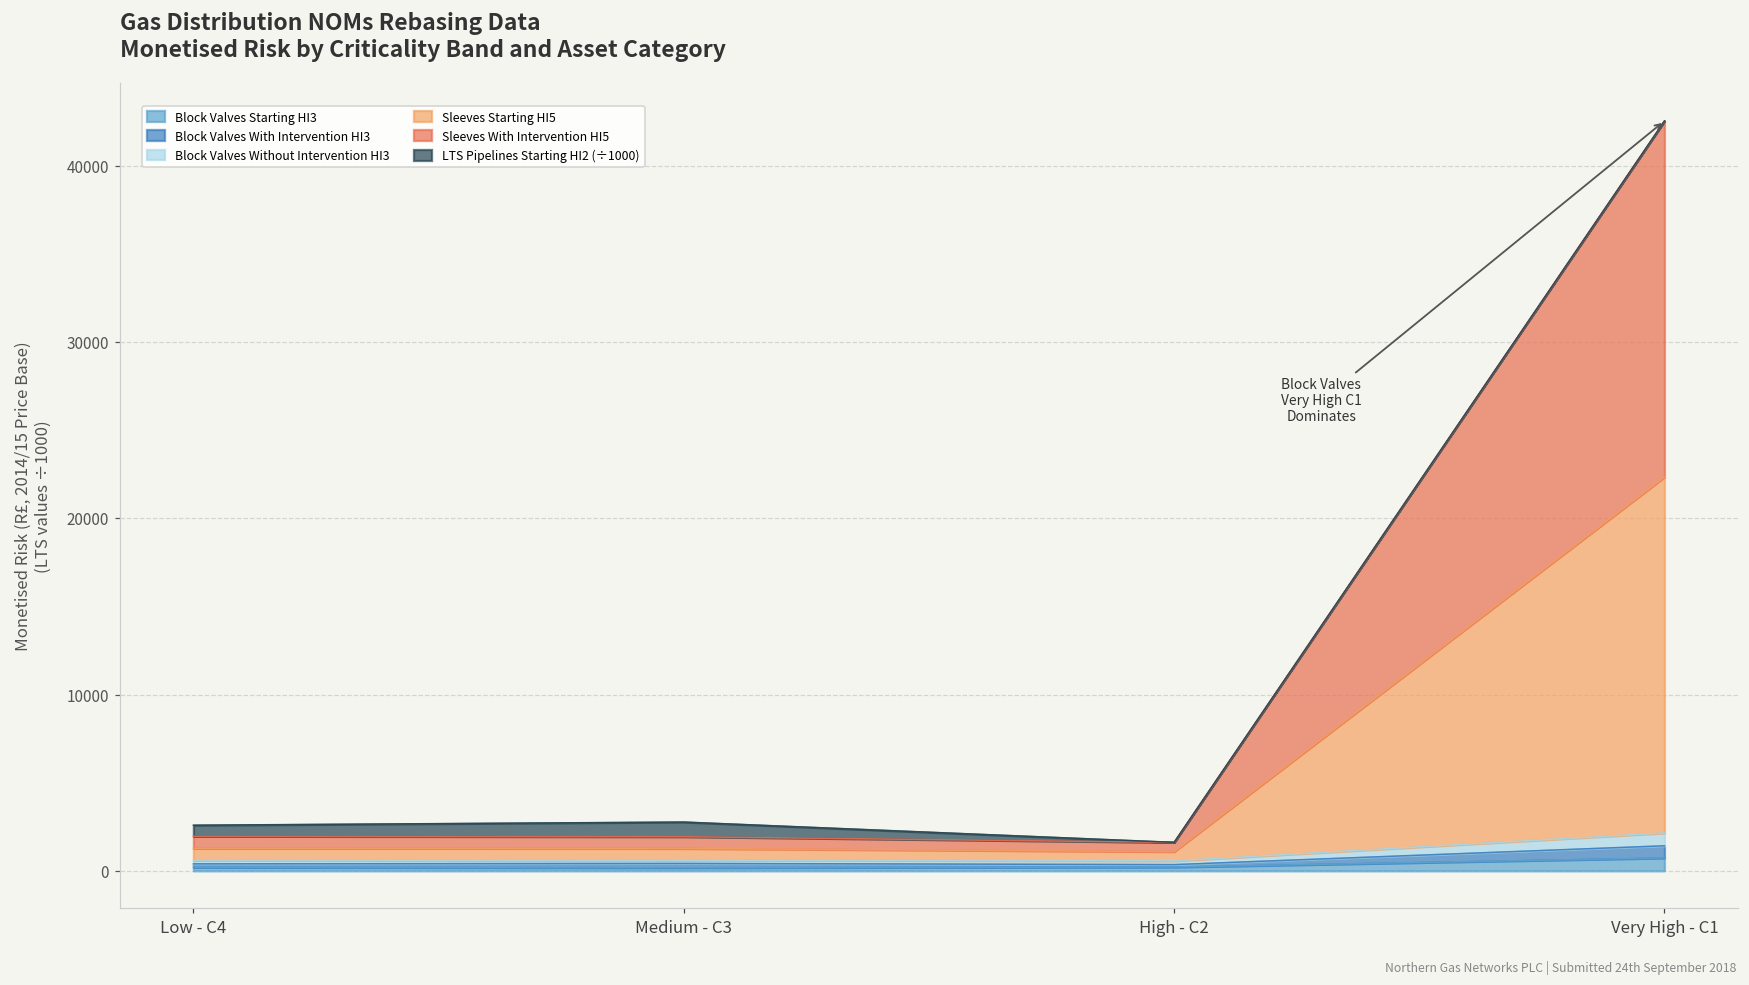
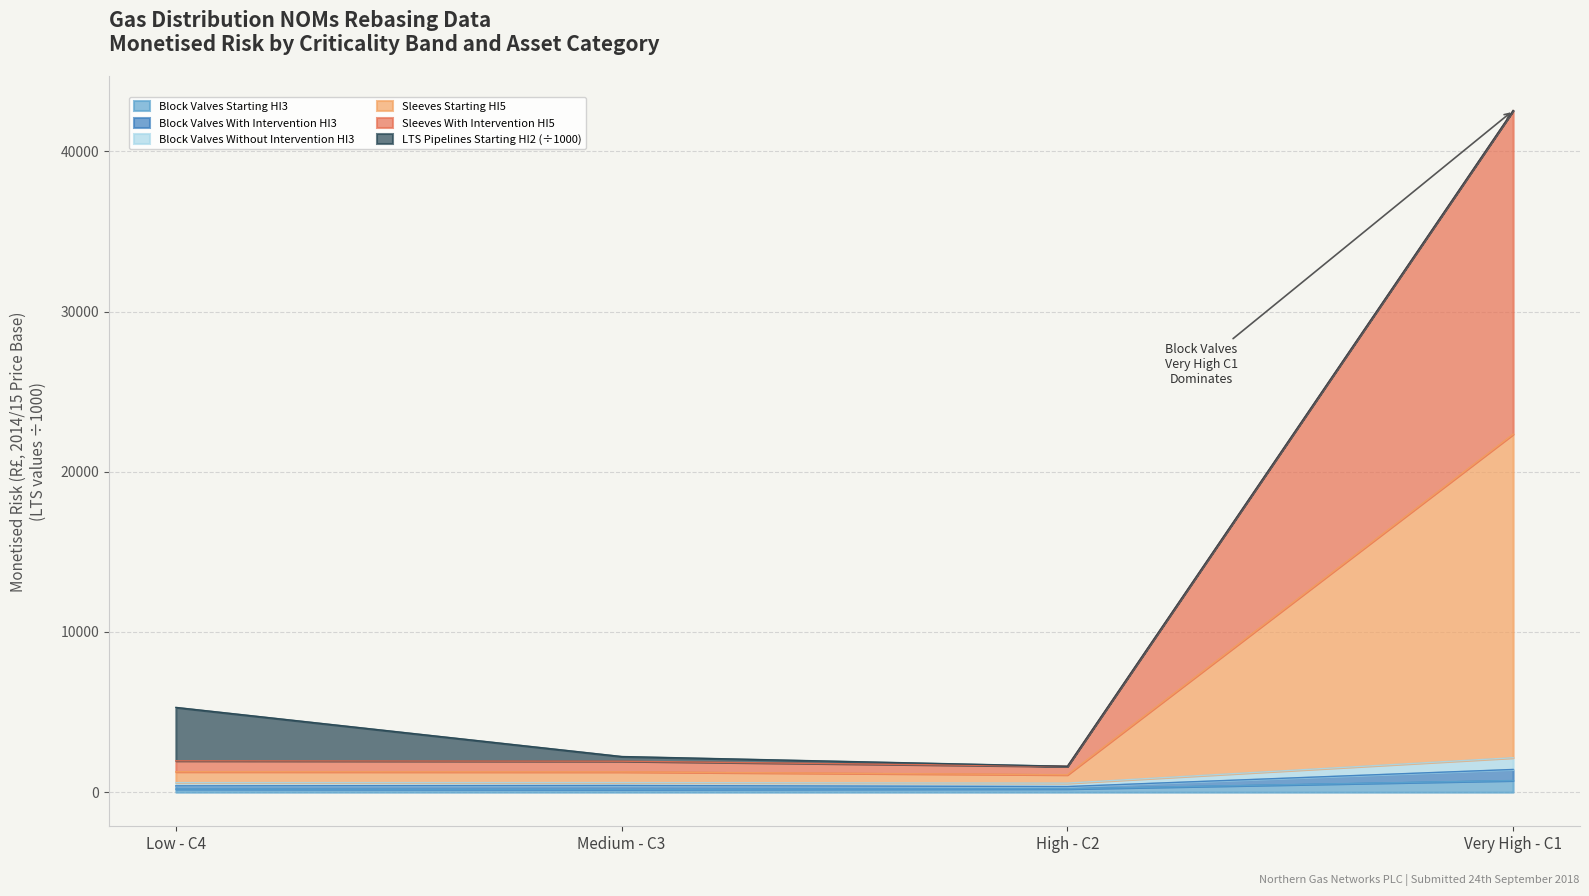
LTS Pipelines Starting HI2 (÷1000), Low - C4: 600 -> 3300
LTS Pipelines Starting HI2 (÷1000), Medium - C3: 800 -> 300
